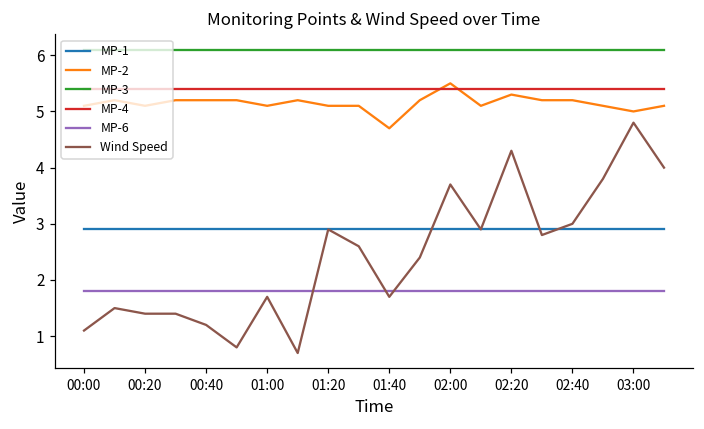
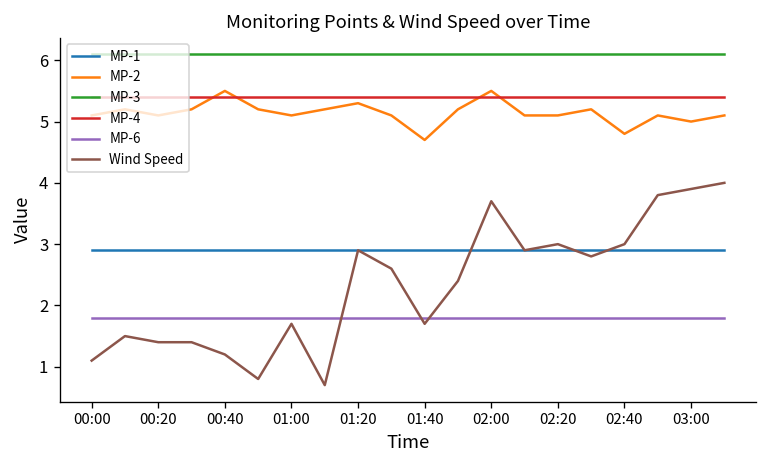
MP-2, 00:40: 5.2 -> 5.5
MP-2, 01:20: 5.1 -> 5.3
MP-2, 02:20: 5.3 -> 5.1
Wind Speed, 02:20: 4.3 -> 3.0
MP-2, 02:40: 5.2 -> 4.8
Wind Speed, 03:00: 4.8 -> 3.9
